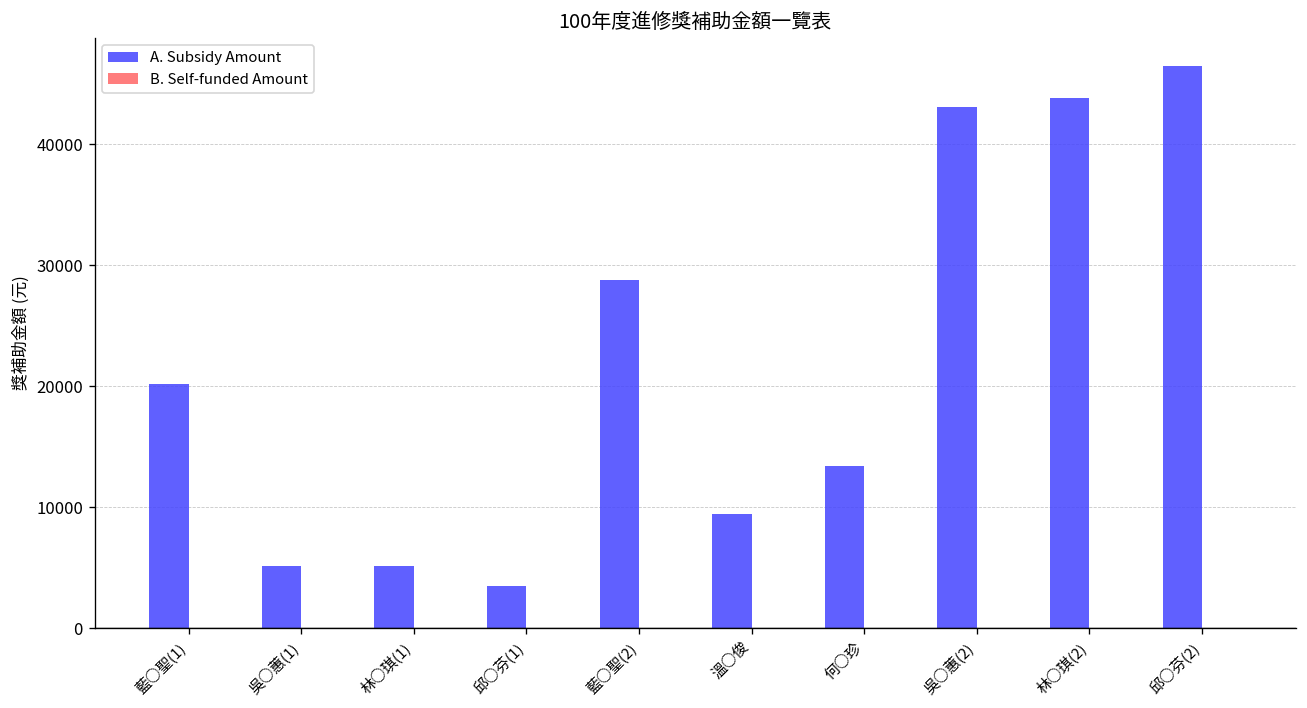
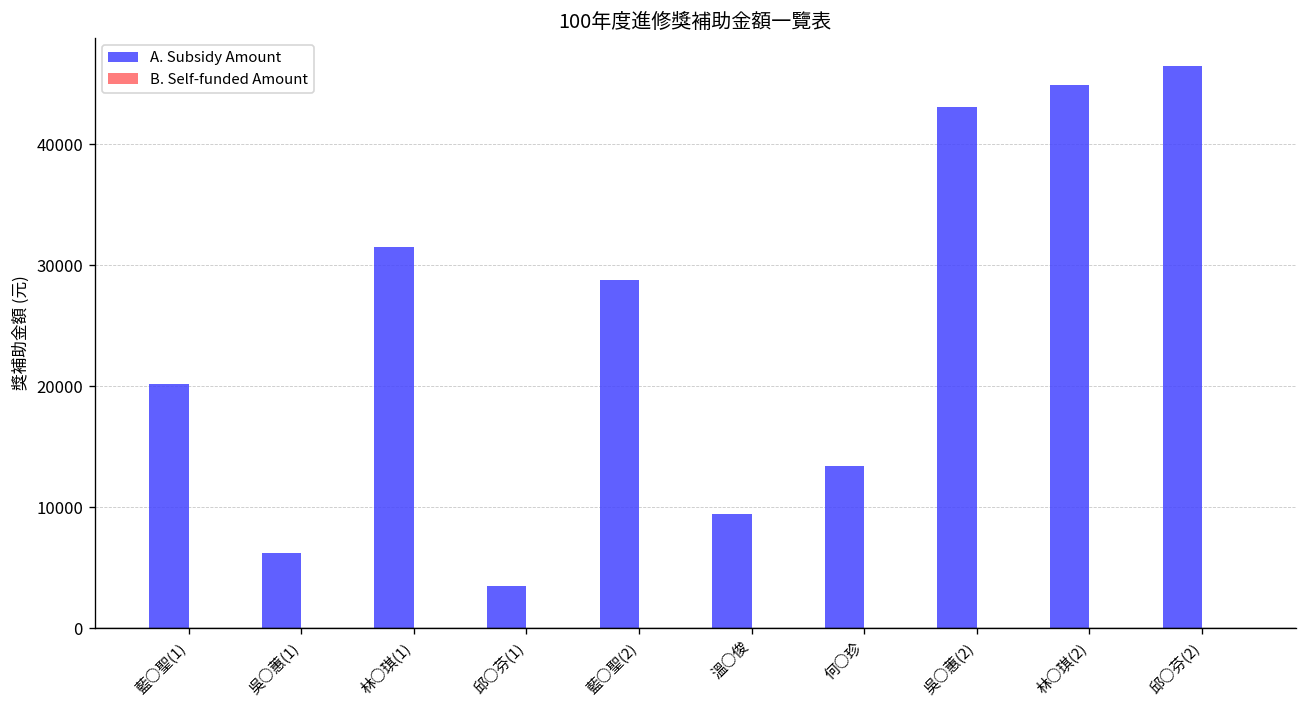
A. Subsidy Amount, 吳○蕙(1): 5100 -> 6200
A. Subsidy Amount, 林○琪(1): 5100 -> 31500
A. Subsidy Amount, 林○琪(2): 43800 -> 44900
